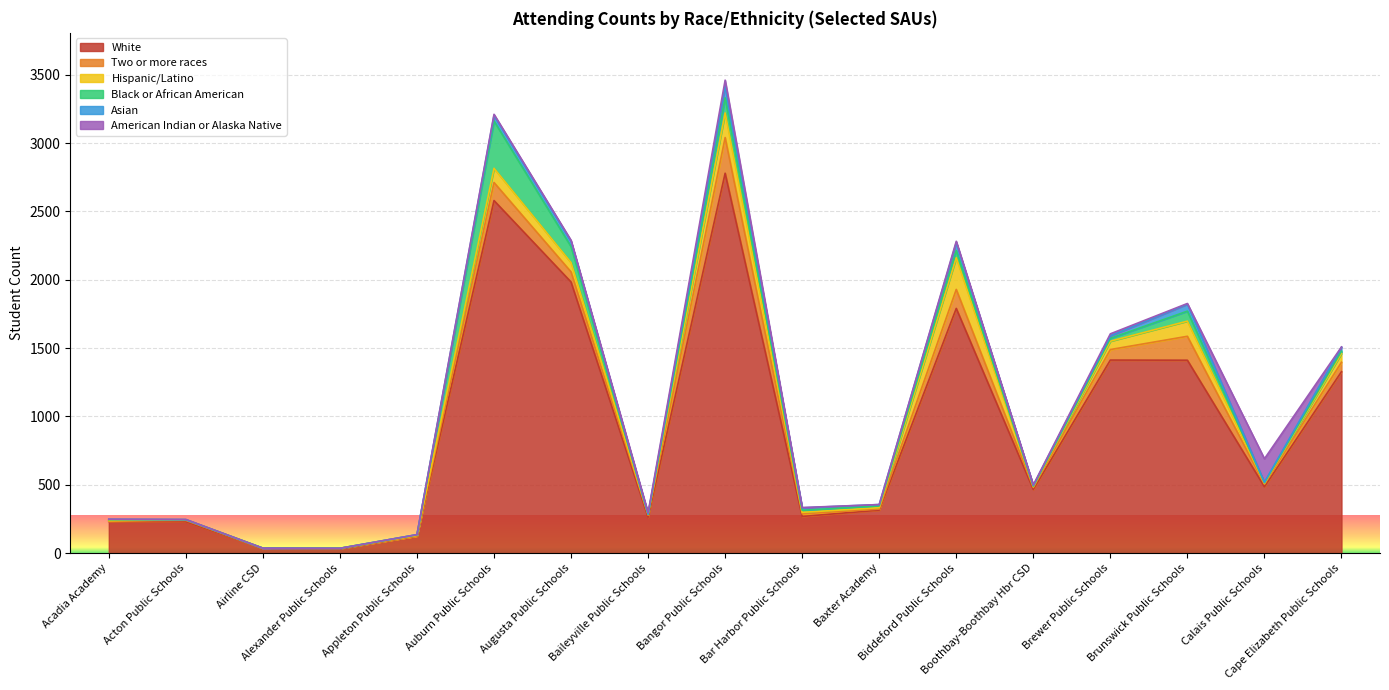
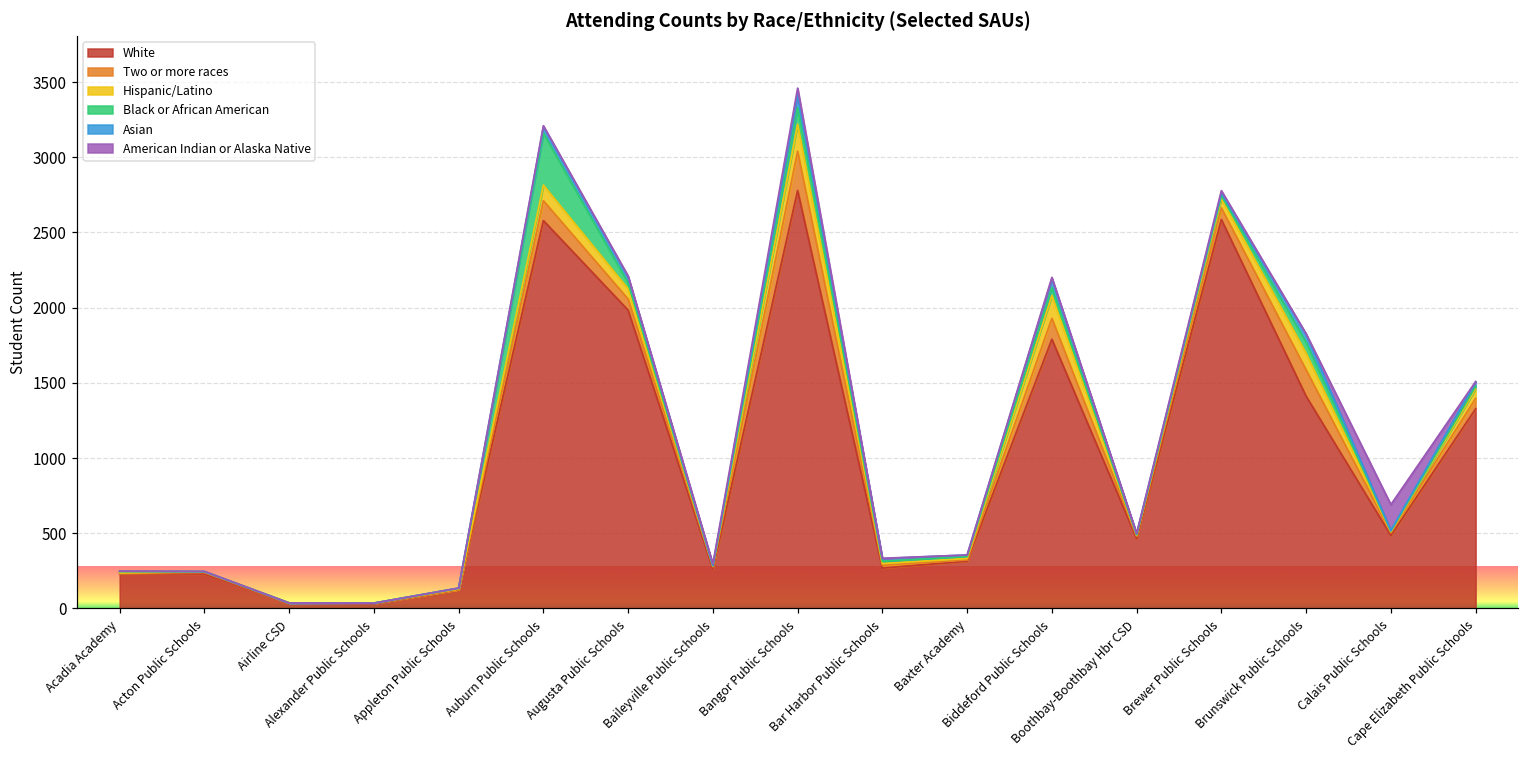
Black or African American, Augusta Public Schools: 120 -> 40
Hispanic/Latino, Biddeford Public Schools: 230 -> 150
White, Brewer Public Schools: 1410 -> 2590
